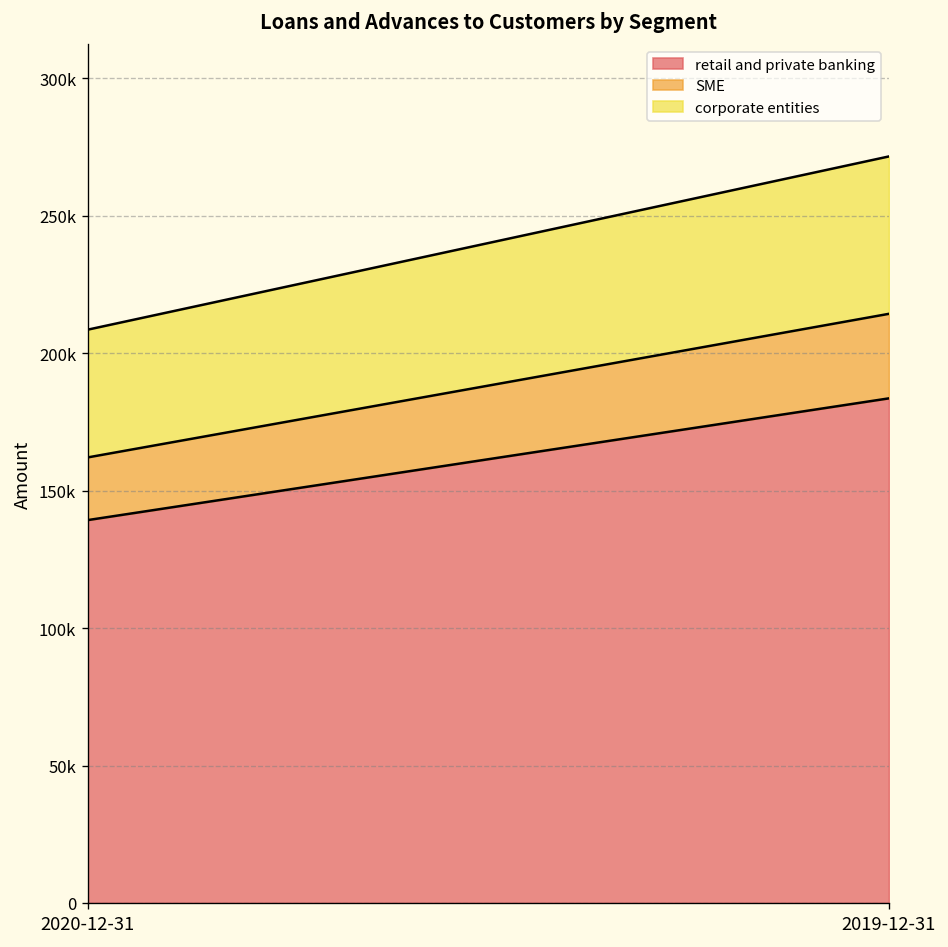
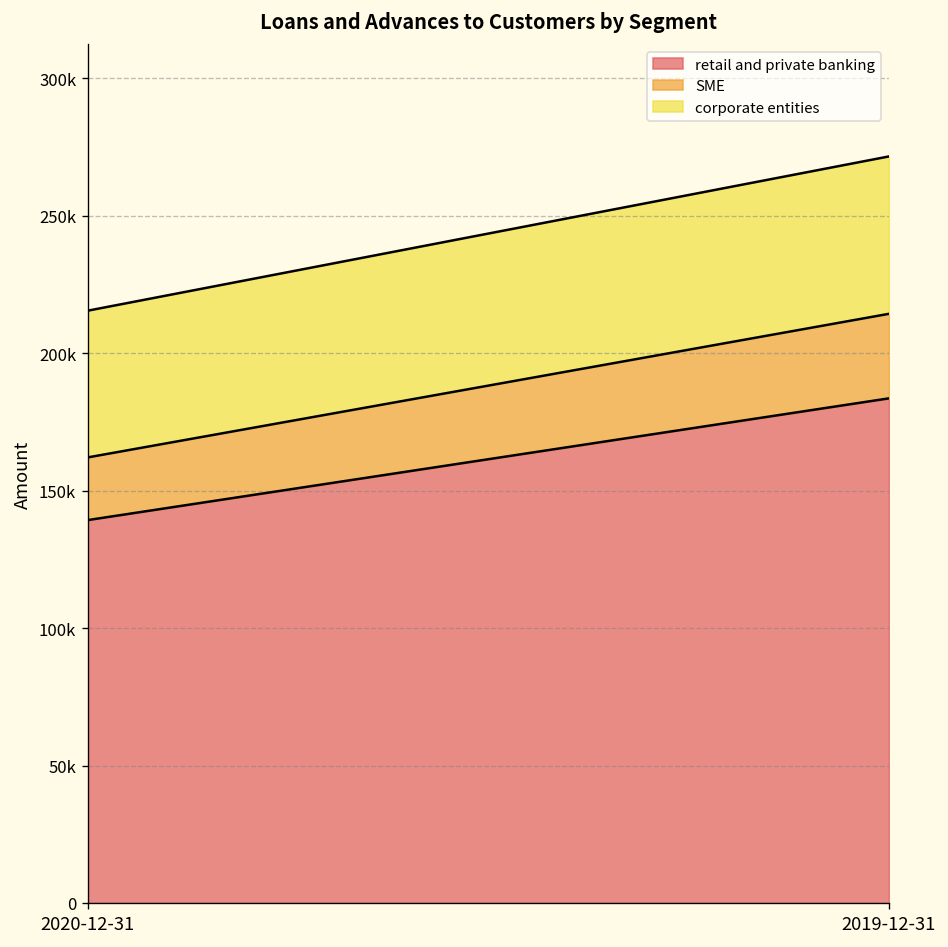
corporate entities, 2020-12-31: 46000 -> 53000
